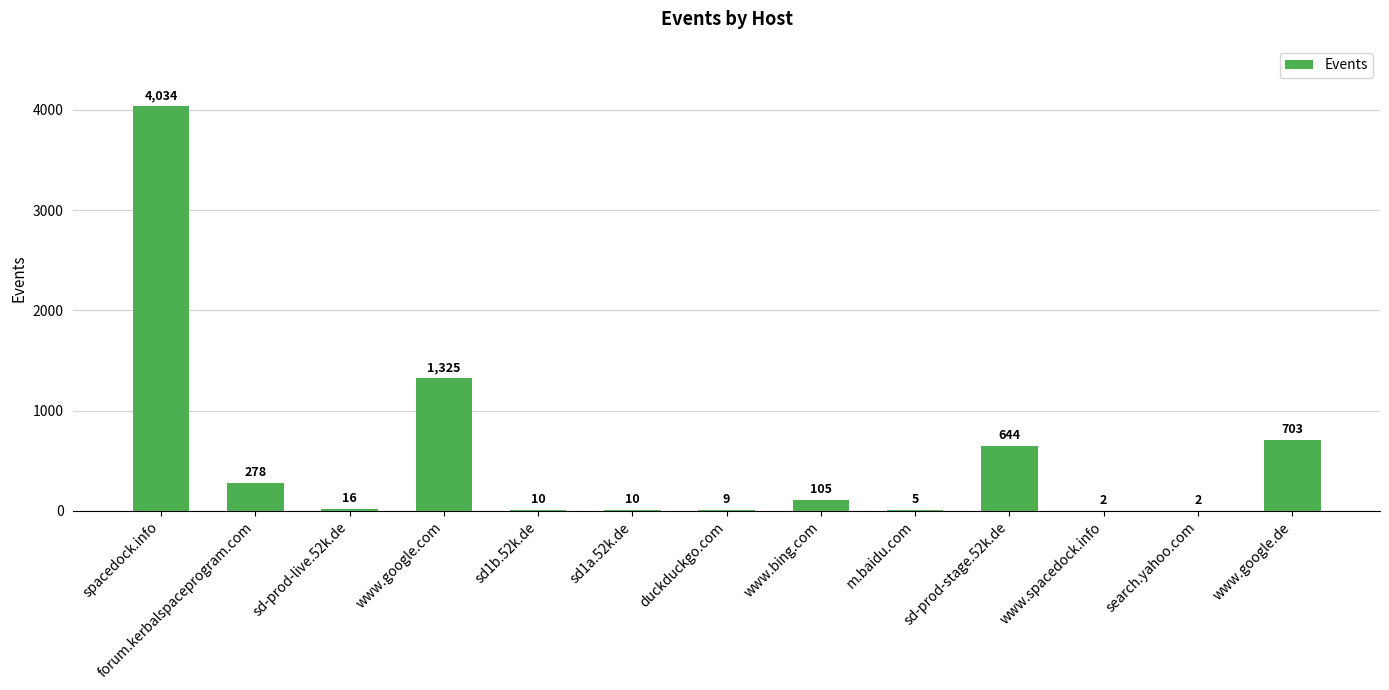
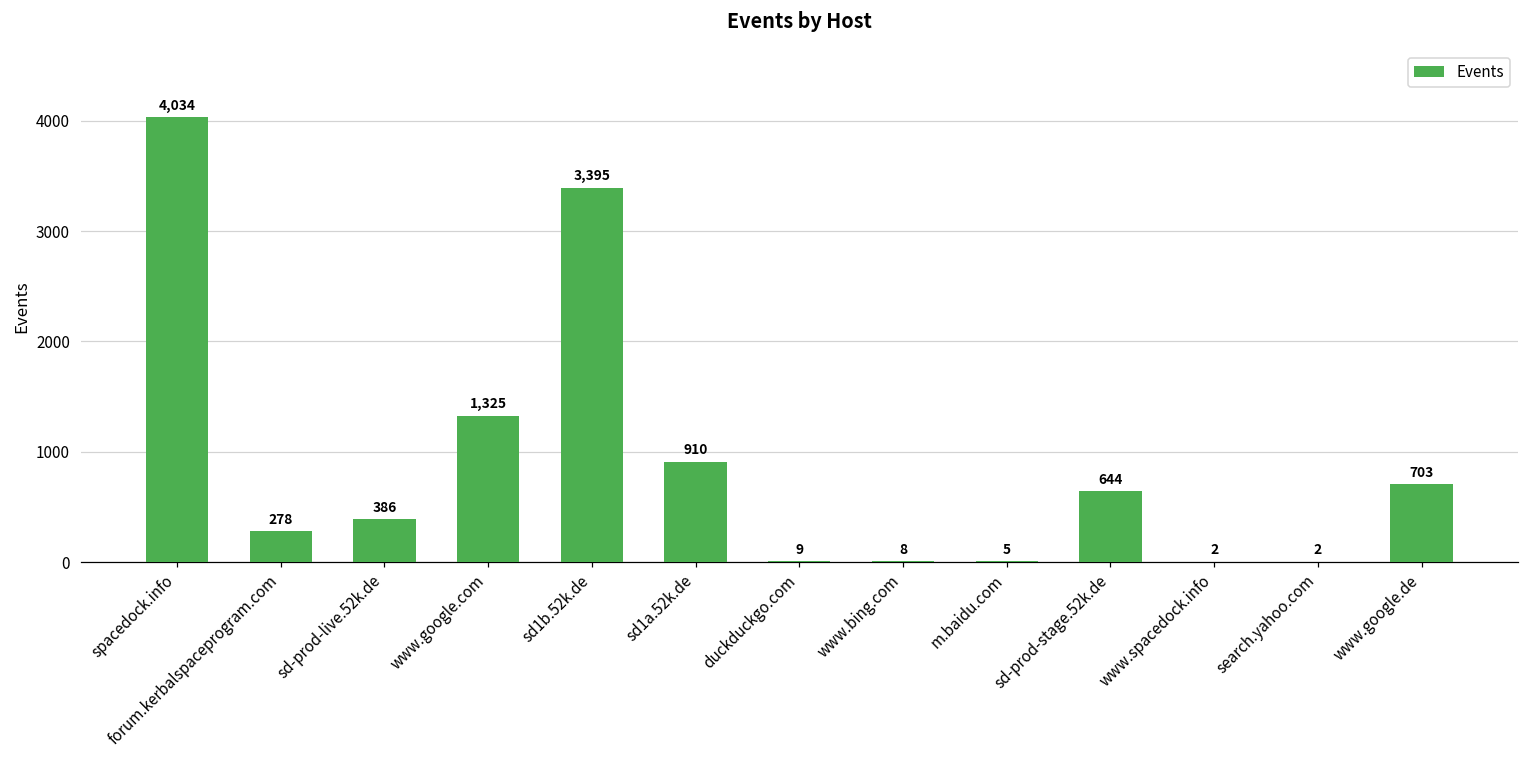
sd-prod-live.52k.de: 16 -> 386
sd1b.52k.de: 10 -> 3,395
sd1a.52k.de: 10 -> 910
www.bing.com: 105 -> 8
